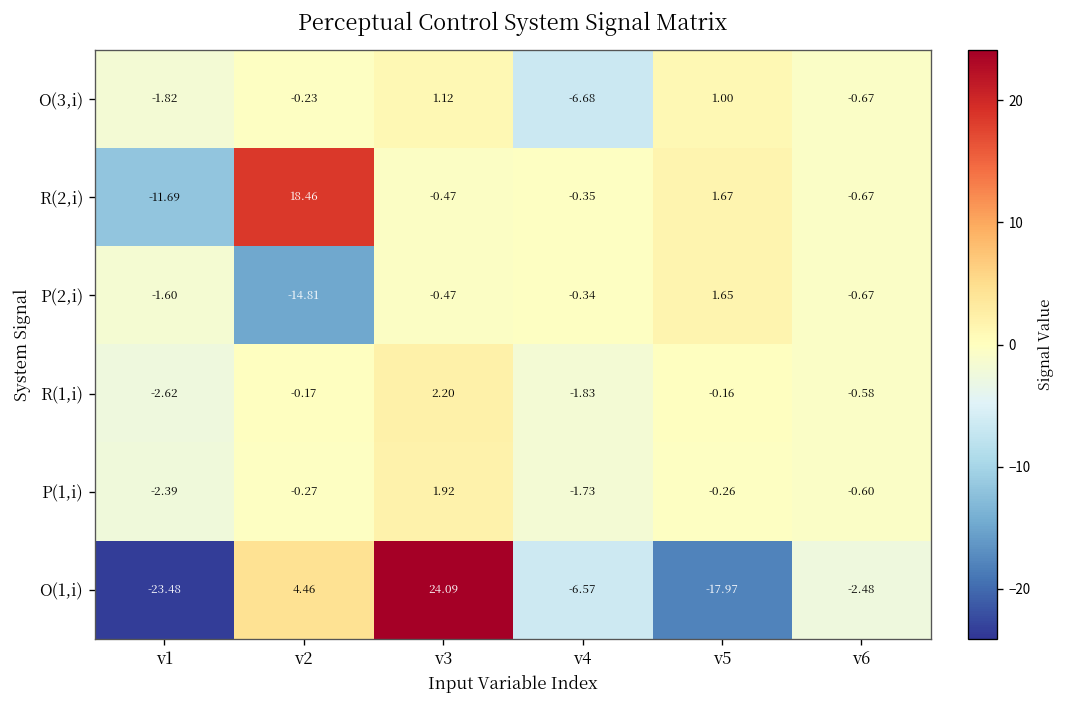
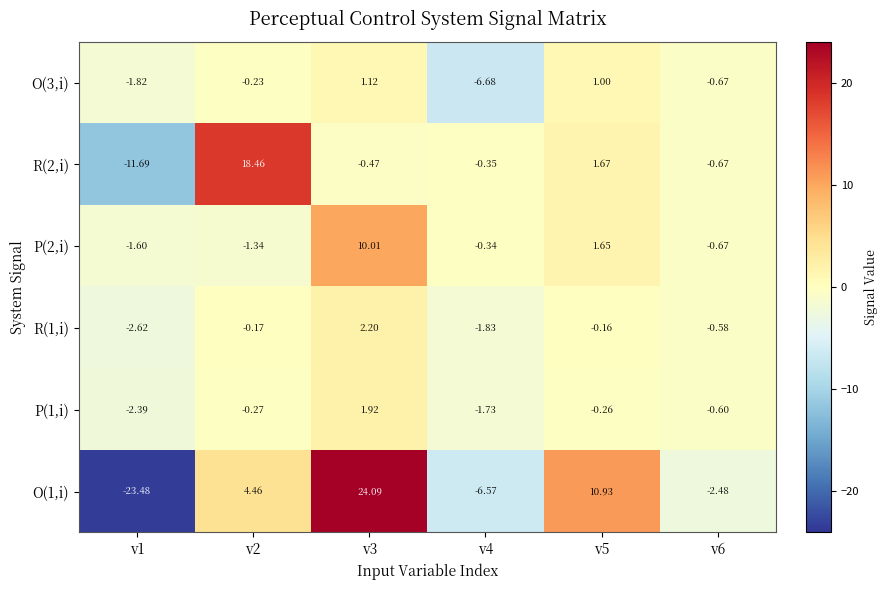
P(2,i), v2: -14.81 -> -1.34
P(2,i), v3: -0.47 -> 10.01
O(1,i), v5: -17.97 -> 10.93
